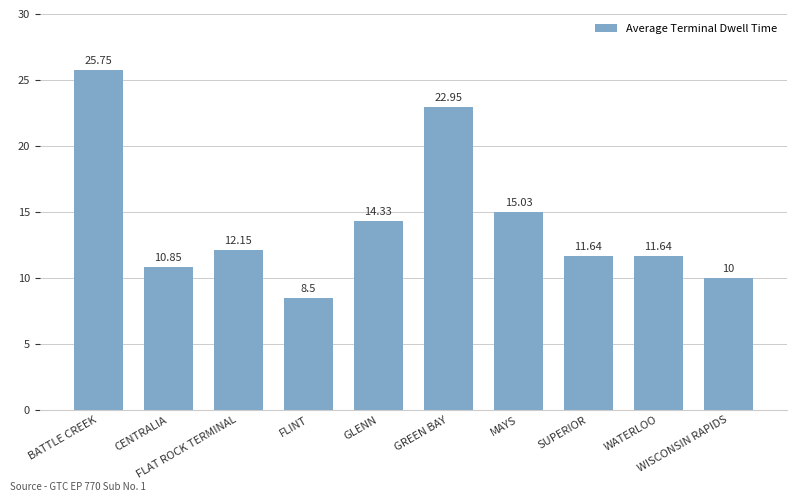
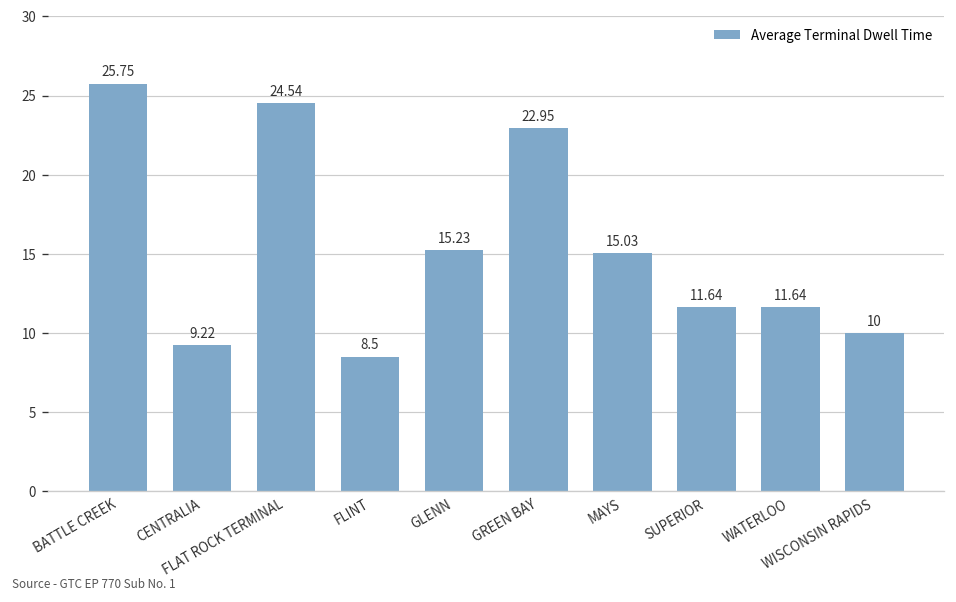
CENTRALIA: 10.85 -> 9.22
FLAT ROCK TERMINAL: 12.15 -> 24.54
GLENN: 14.33 -> 15.23
